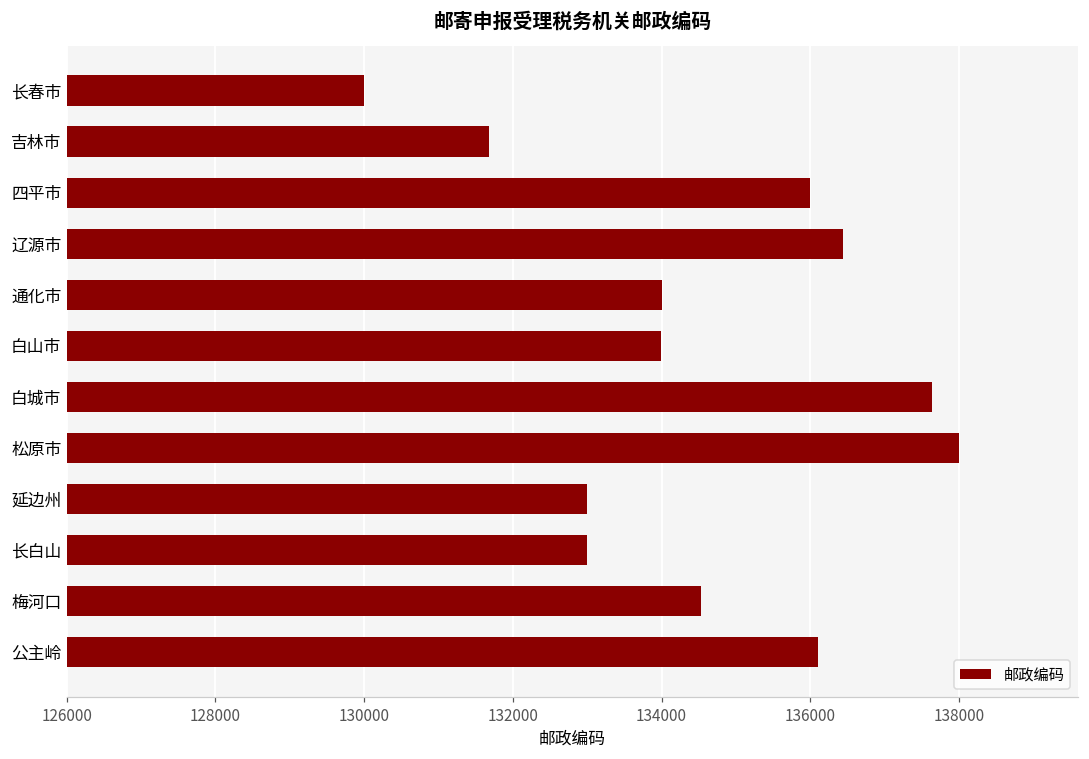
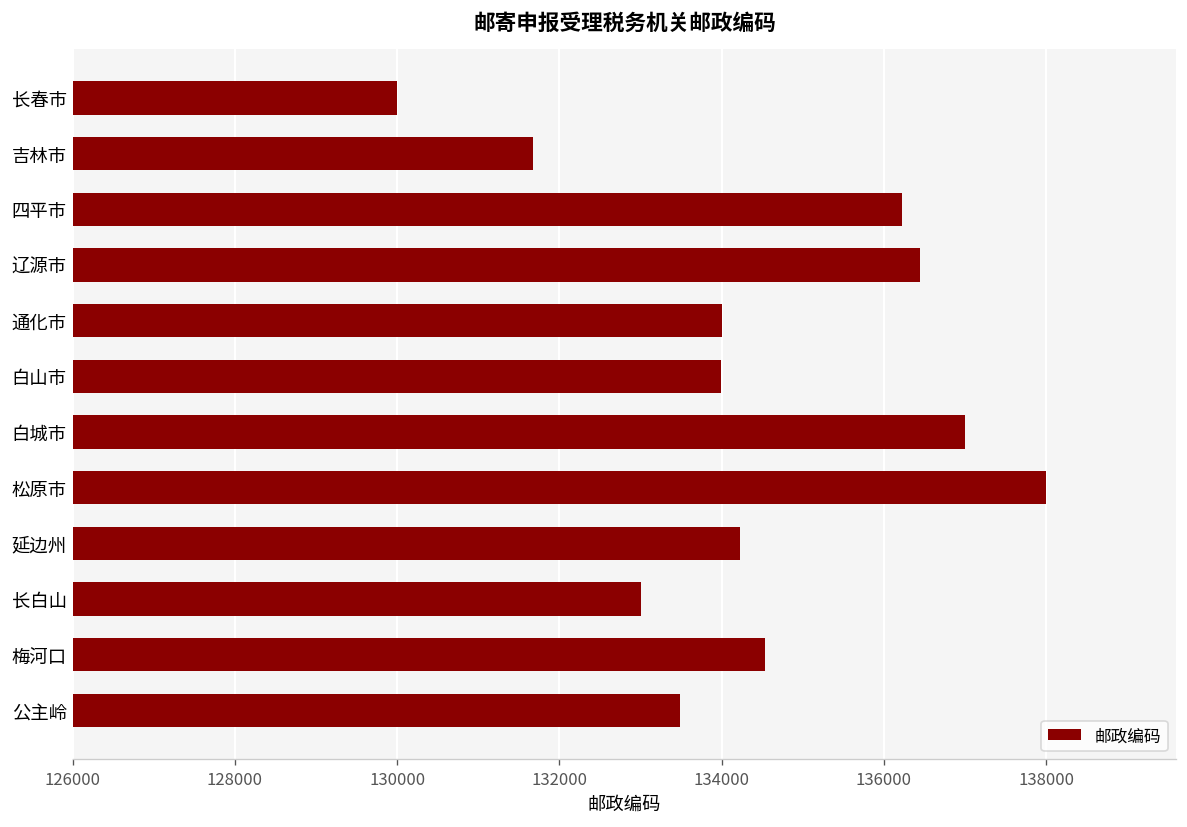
四平市: 136000 -> 136200
白城市: 137600 -> 137000
延边州: 133000 -> 134200
公主岭: 136100 -> 133500
